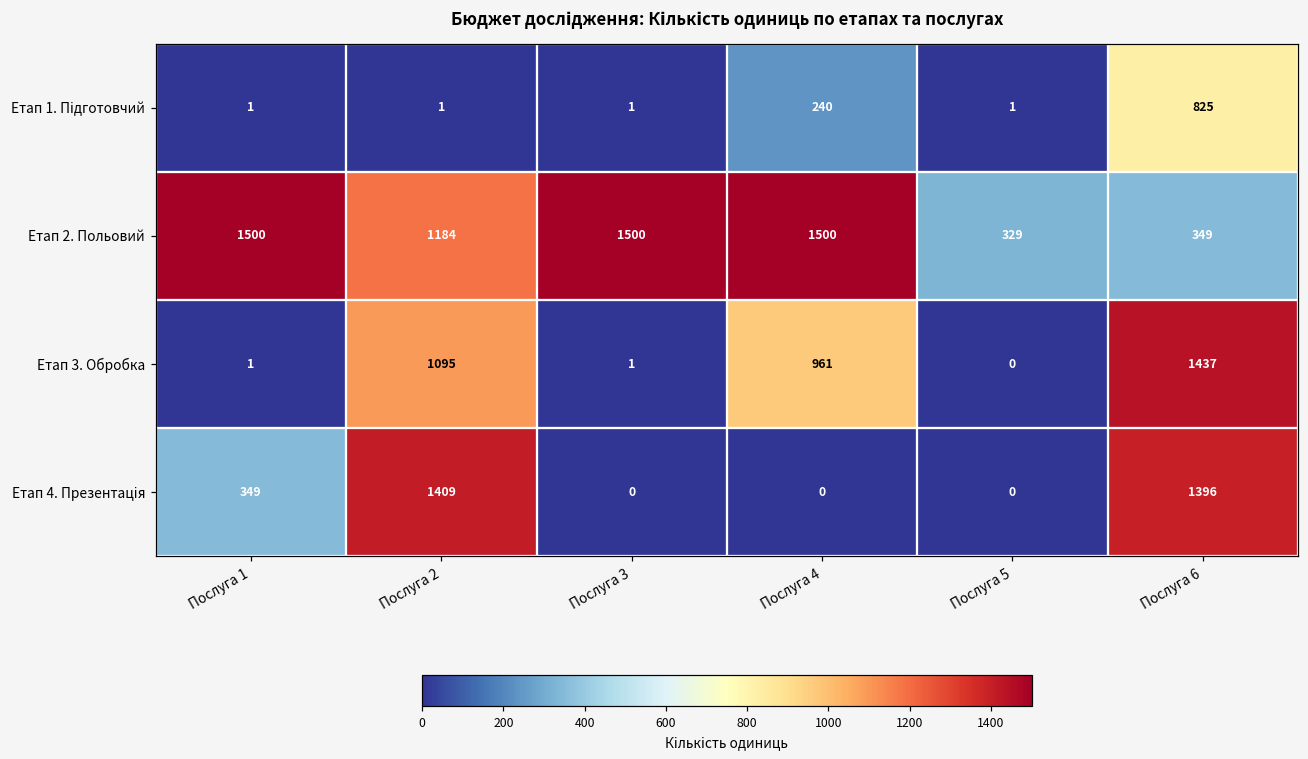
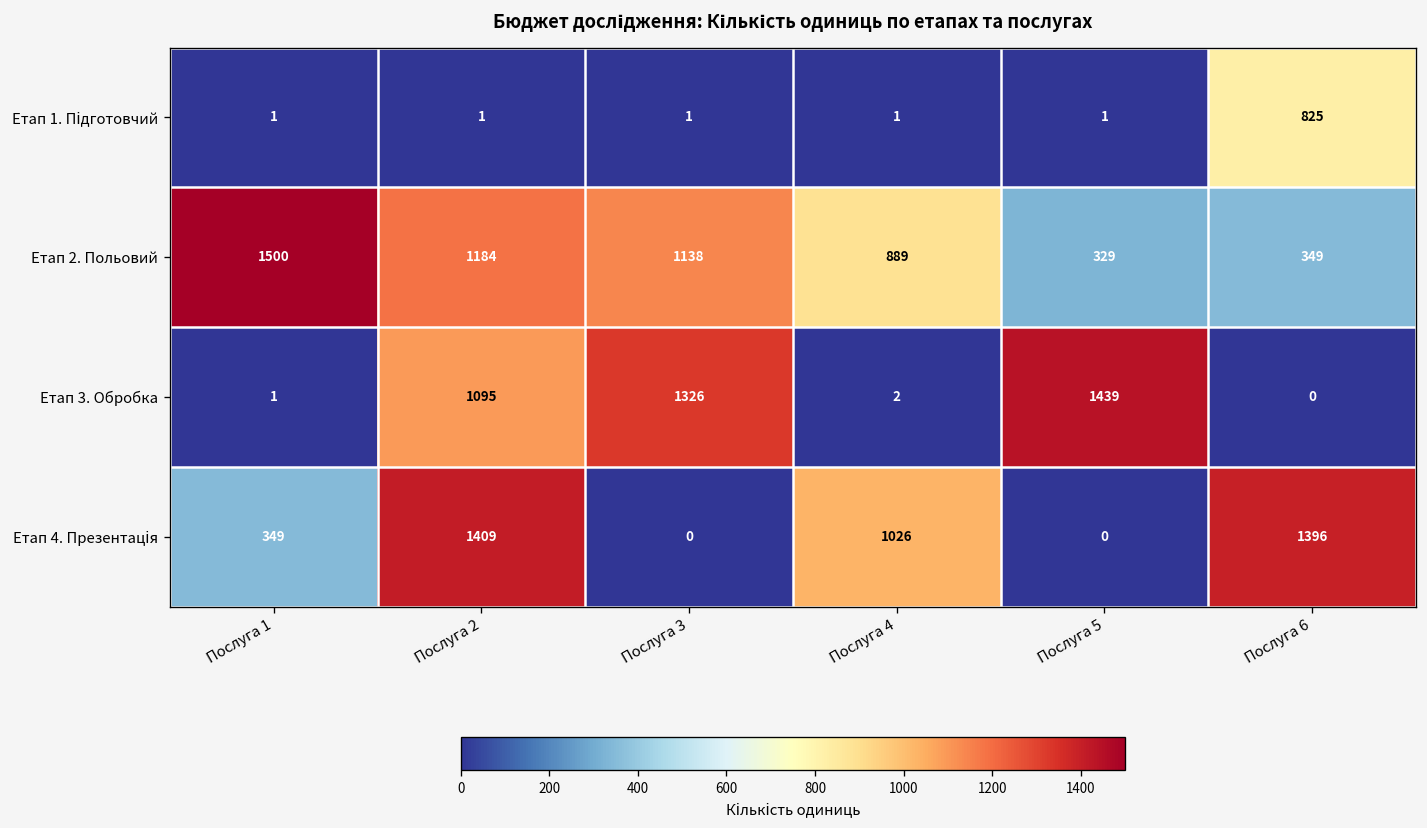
Етап 1. Підготовчий, Послуга 4: 240 -> 1
Етап 2. Польовий, Послуга 3: 1500 -> 1138
Етап 2. Польовий, Послуга 4: 1500 -> 889
Етап 3. Обробка, Послуга 3: 1 -> 1326
Етап 3. Обробка, Послуга 4: 961 -> 2
Етап 3. Обробка, Послуга 5: 0 -> 1439
Етап 3. Обробка, Послуга 6: 1437 -> 0
Етап 4. Презентація, Послуга 4: 0 -> 1026
